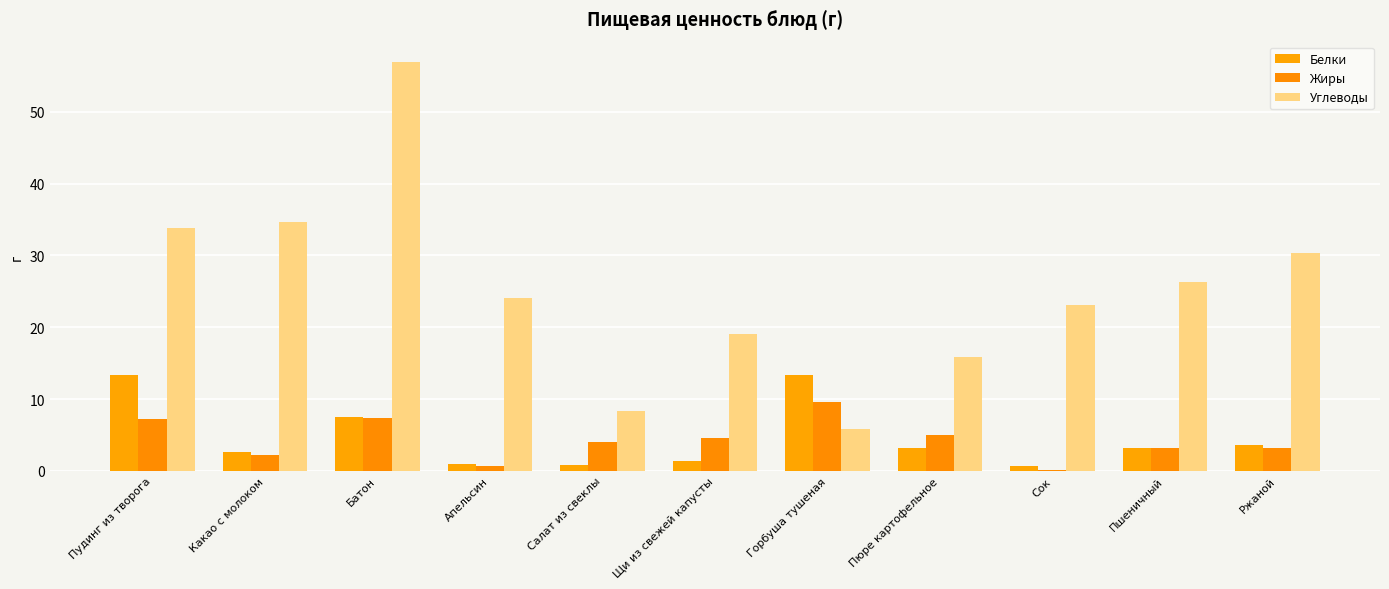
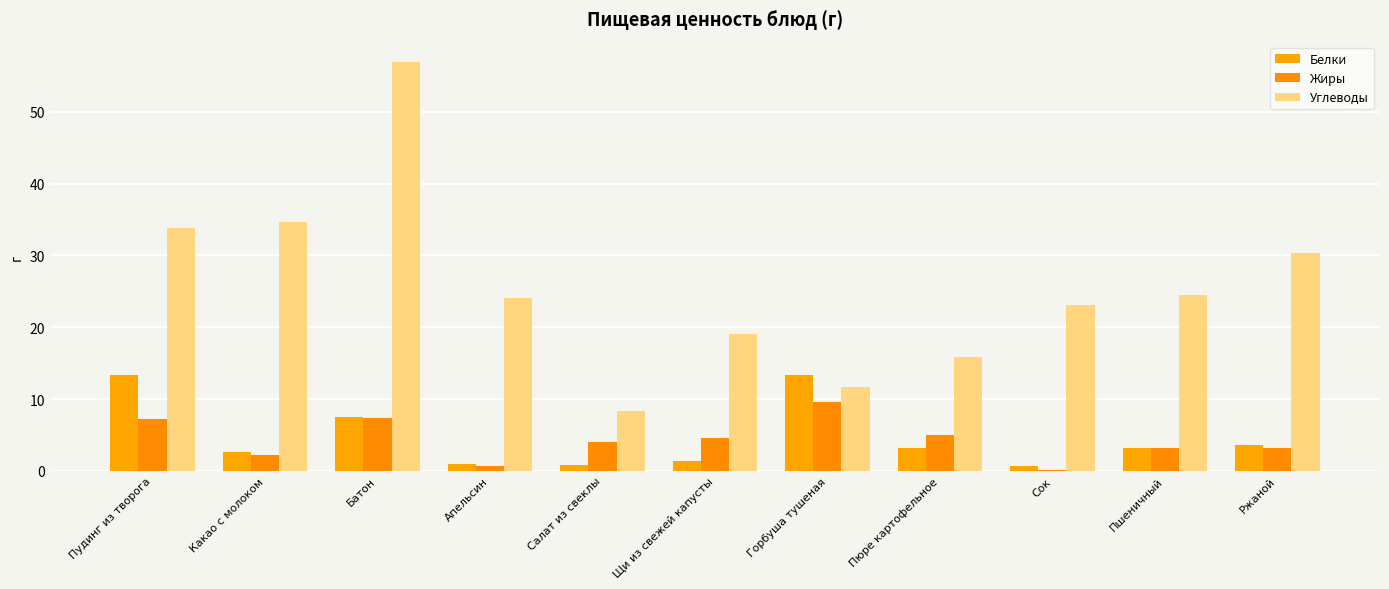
Углеводы, Горбуша тушеная: 6 -> 12
Углеводы, Пшеничный: 26 -> 25
